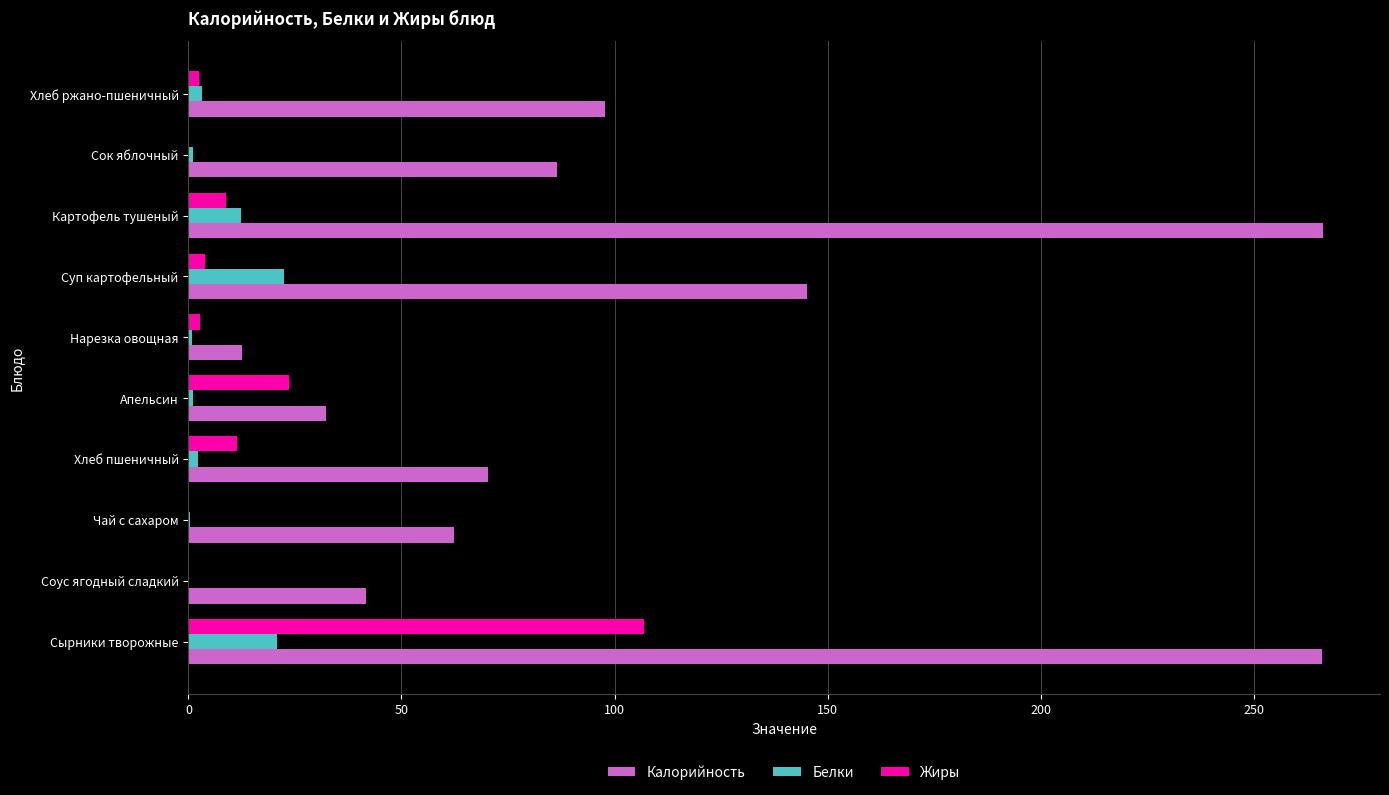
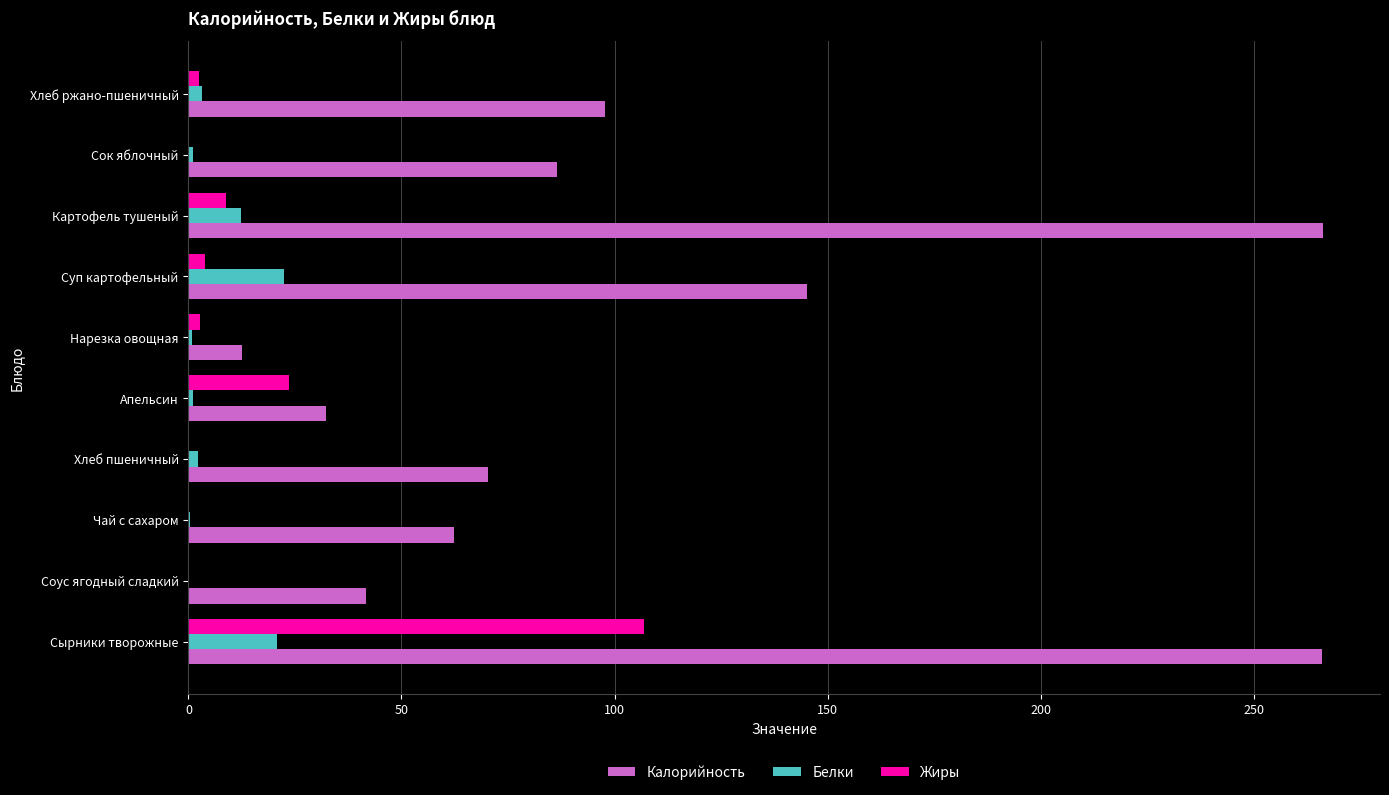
Жиры, Хлеб пшеничный: 11 -> 0
